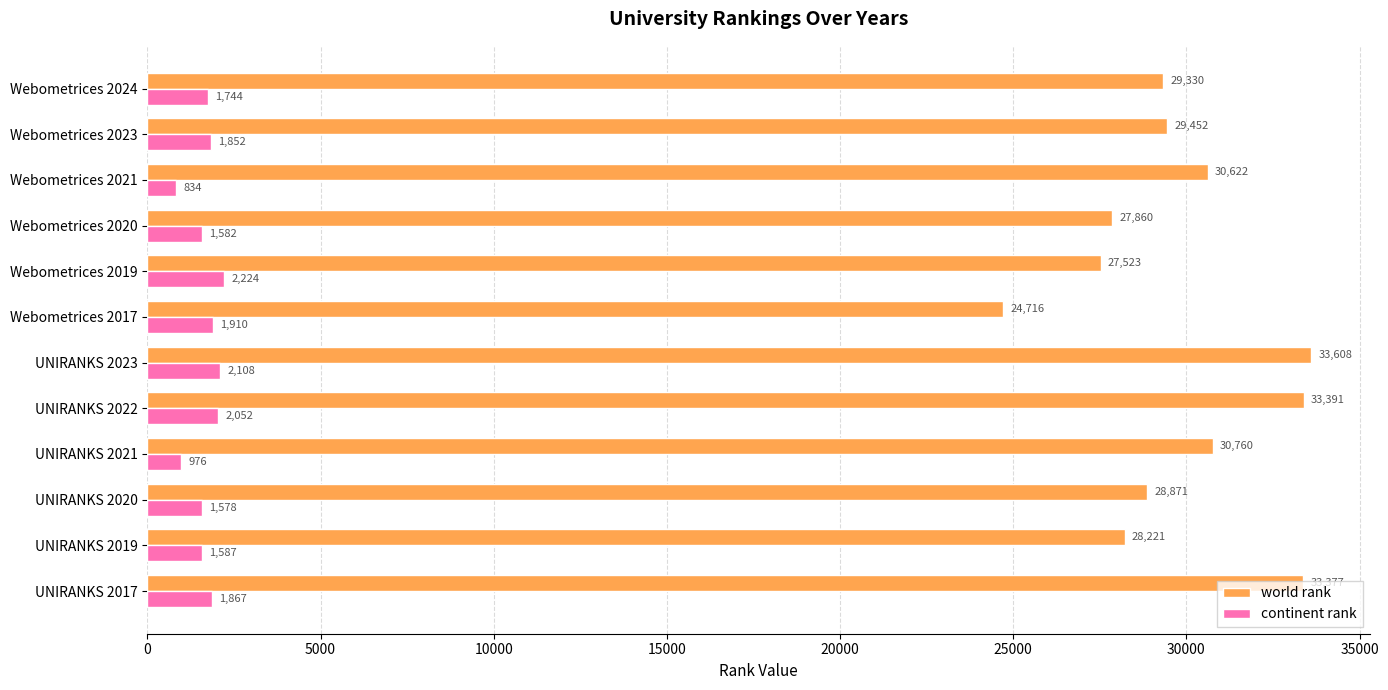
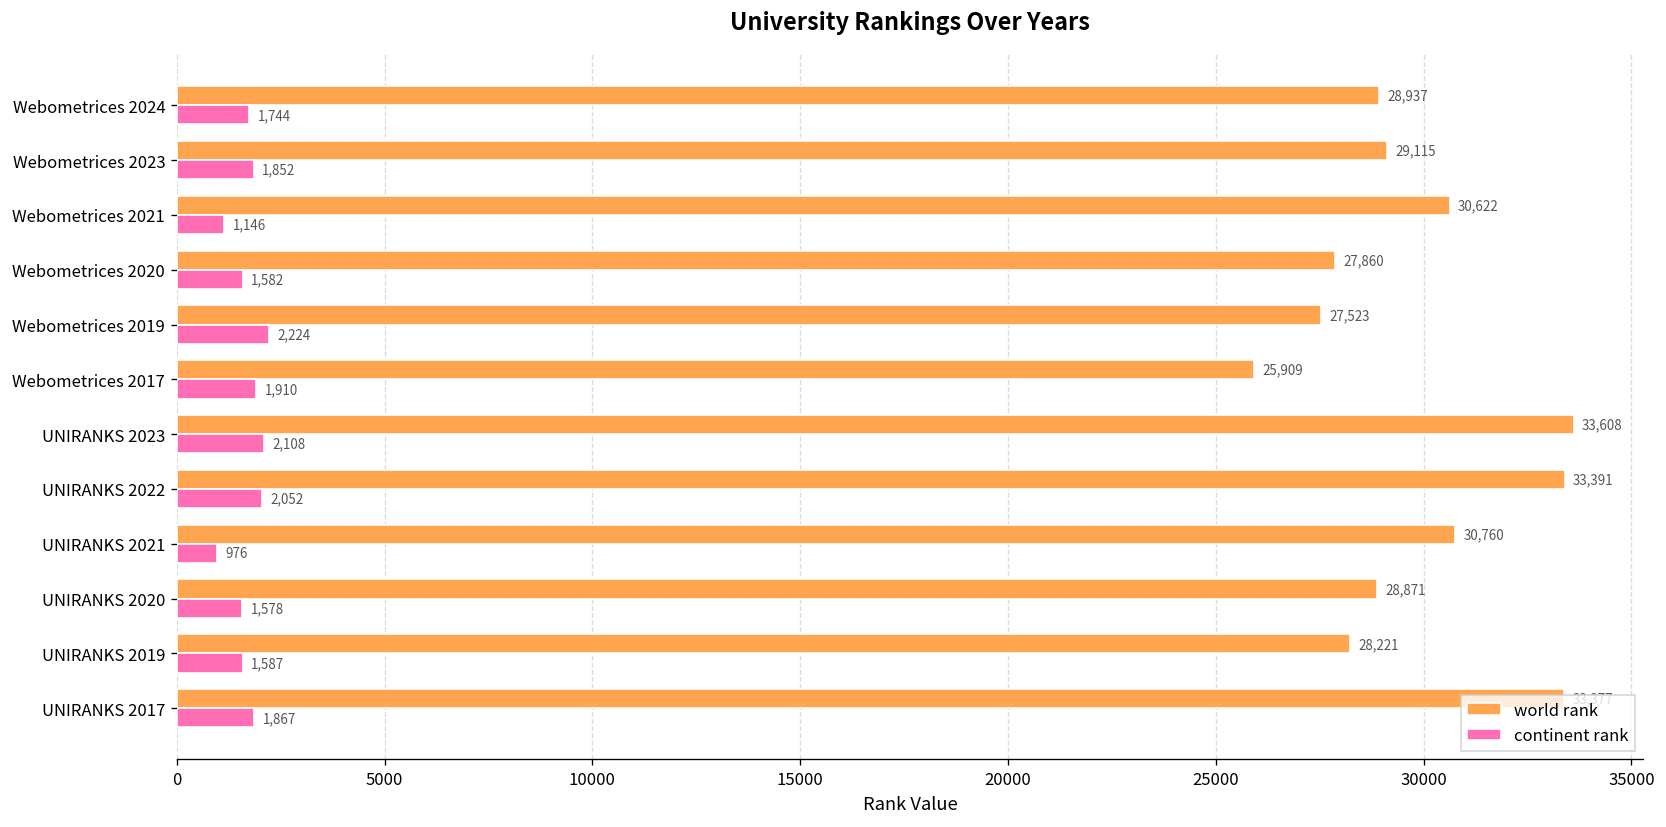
world rank, Webometrices 2024: 29,330 -> 28,937
world rank, Webometrices 2023: 29,452 -> 29,115
continent rank, Webometrices 2021: 834 -> 1,146
world rank, Webometrices 2017: 24,716 -> 25,909
